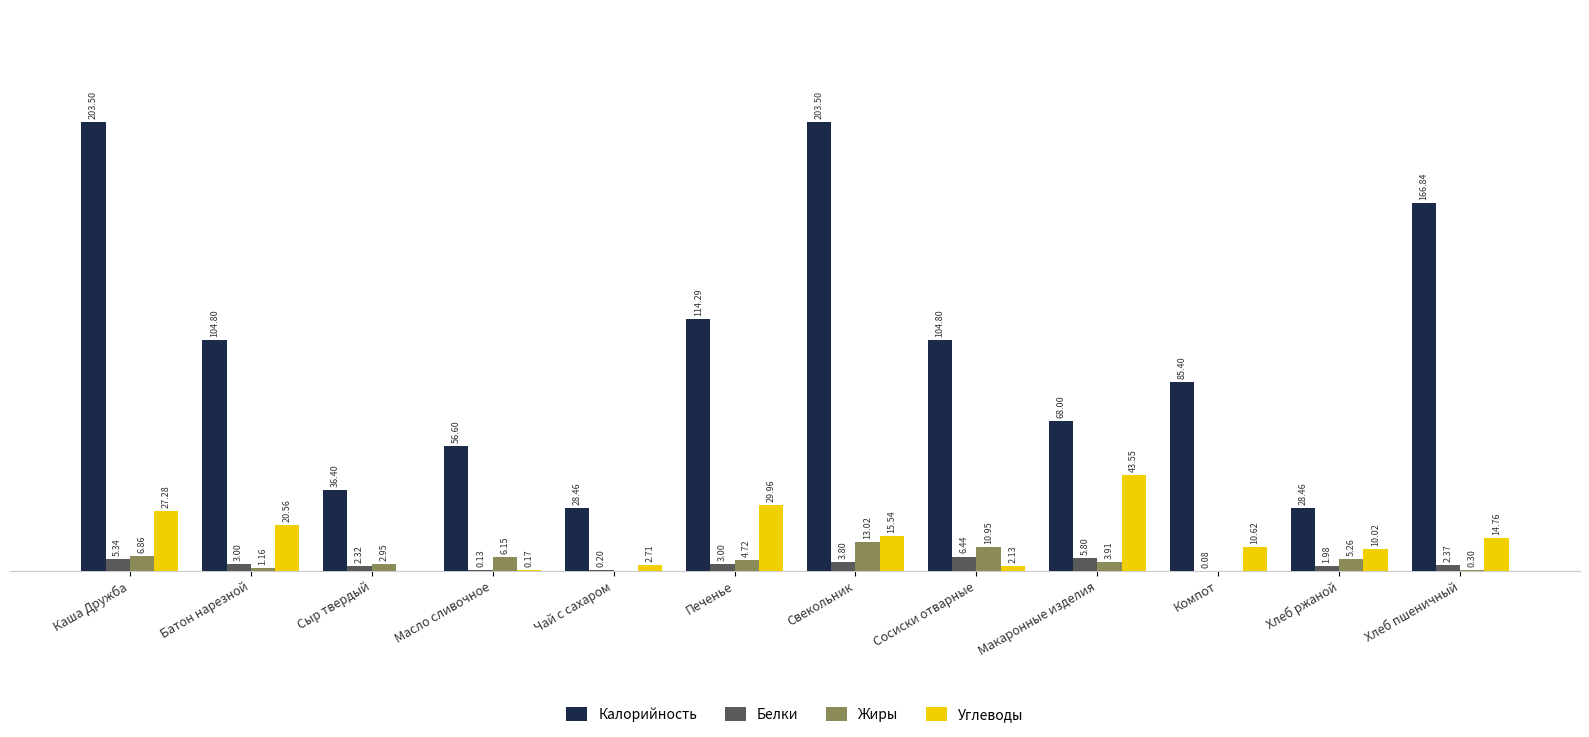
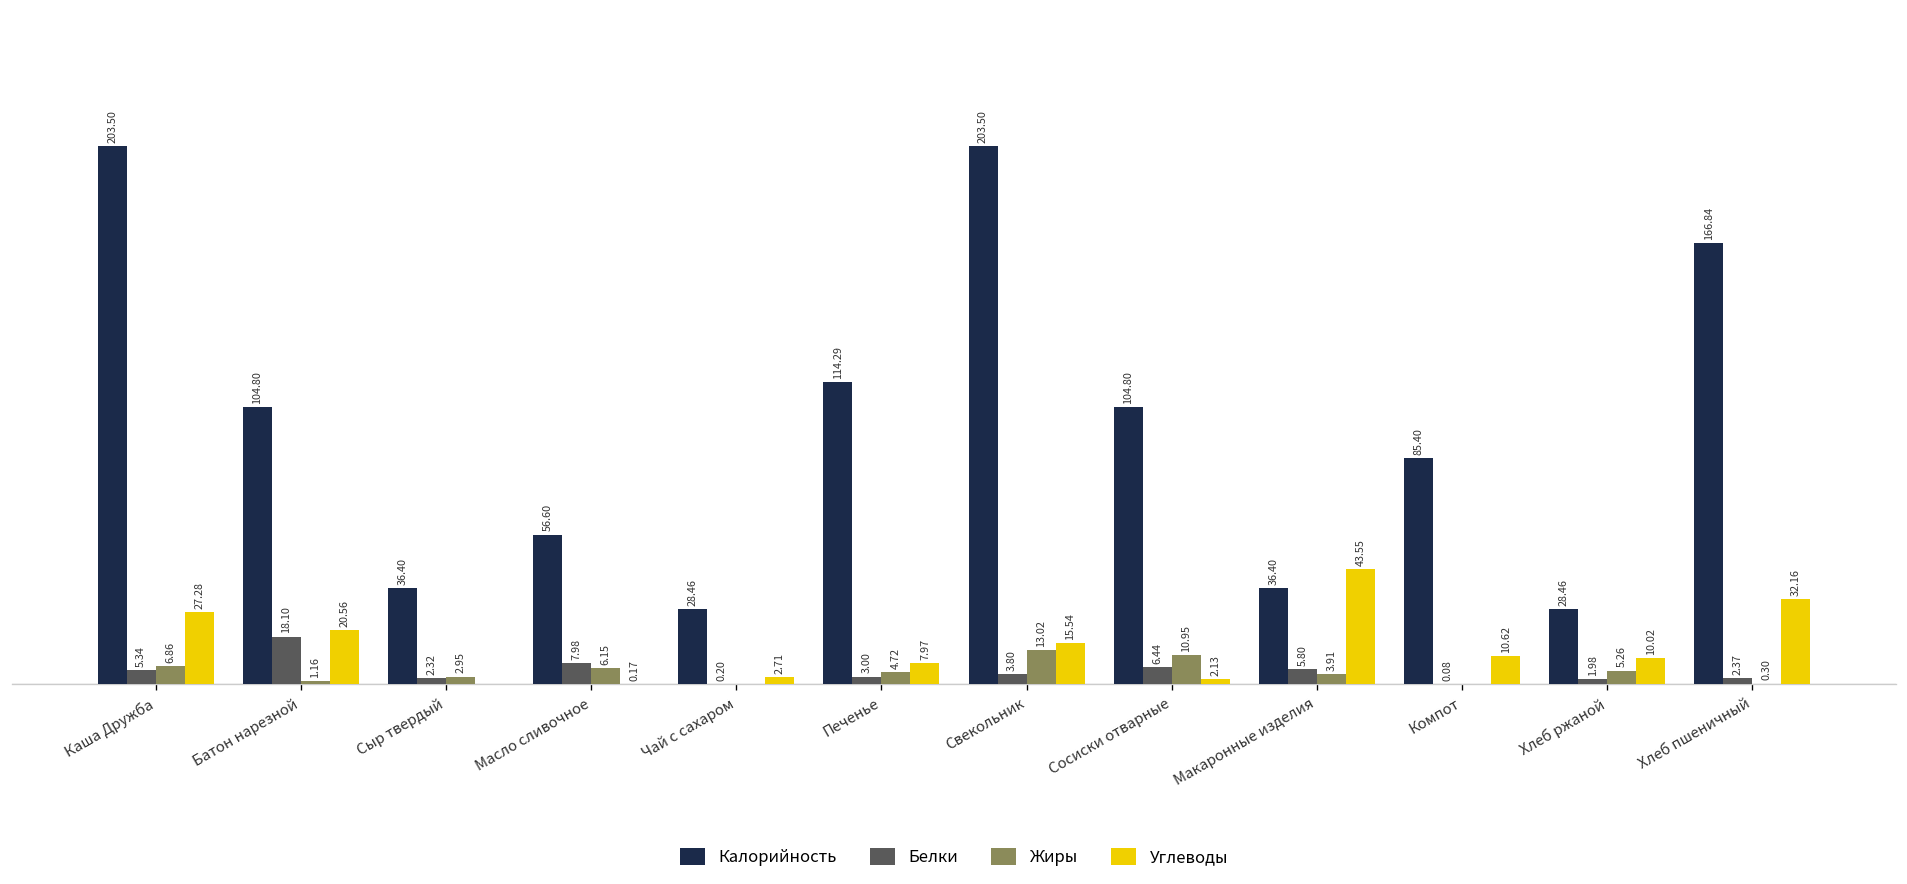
Белки, Батон нарезной: 3.00 -> 18.10
Белки, Масло сливочное: 0.13 -> 7.98
Углеводы, Печенье: 29.96 -> 7.97
Калорийность, Макаронные изделия: 68.00 -> 36.40
Углеводы, Хлеб пшеничный: 14.76 -> 32.16
